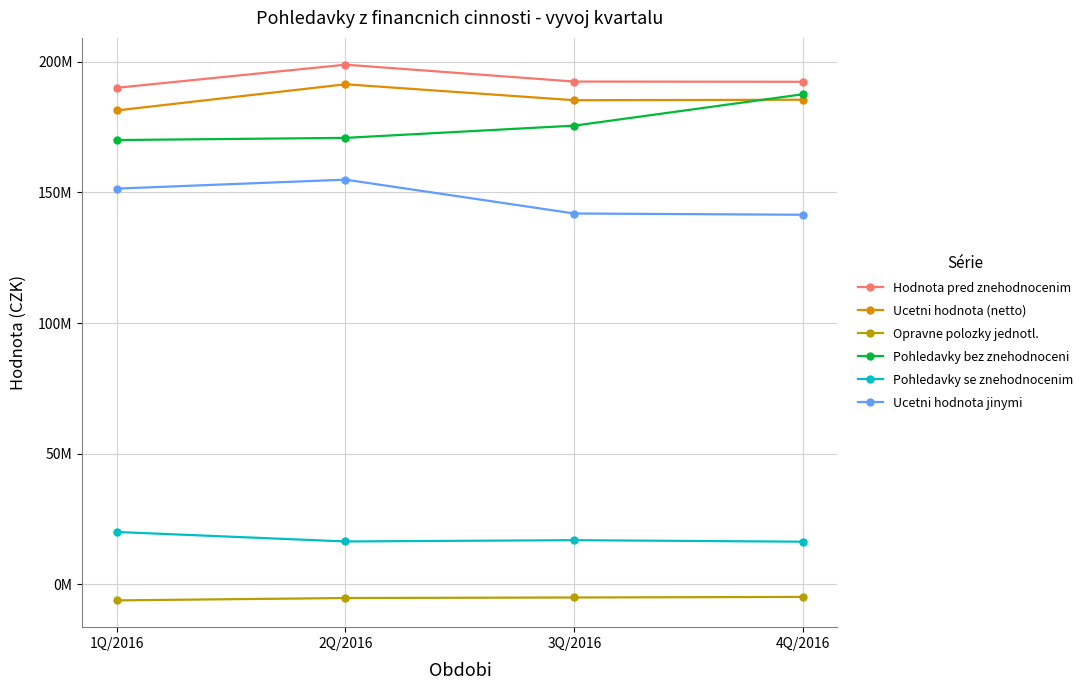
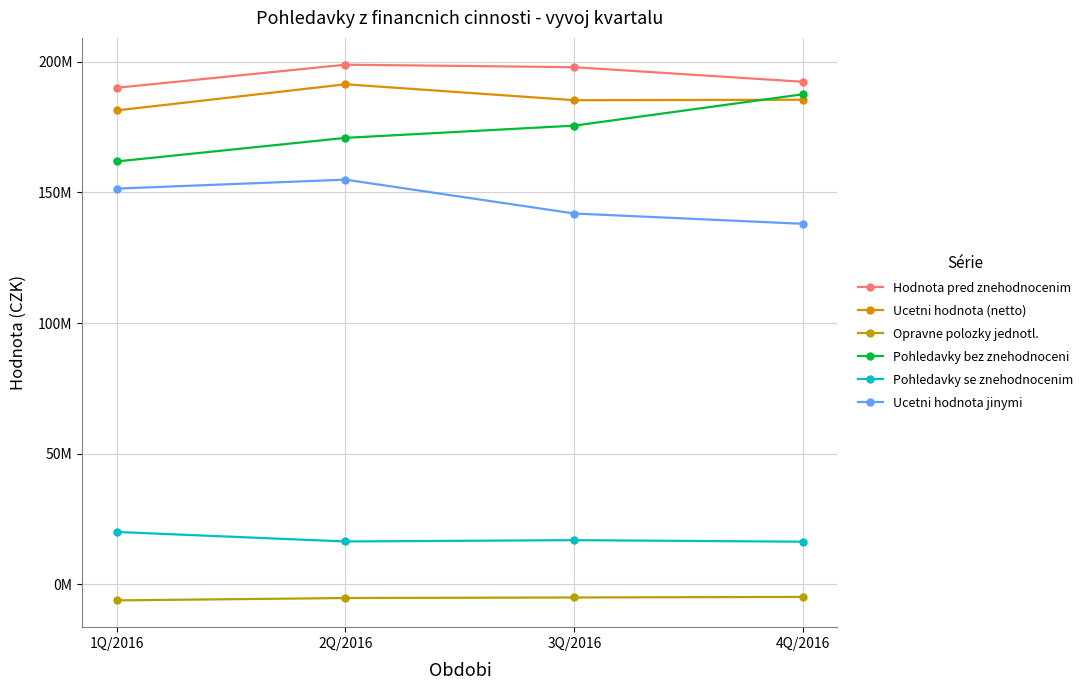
Pohledavky bez znehodnoceni, 1Q/2016: 170000000 -> 162000000
Hodnota pred znehodnocenim, 3Q/2016: 192000000 -> 198000000
Ucetni hodnota jinymi, 4Q/2016: 141000000 -> 138000000
